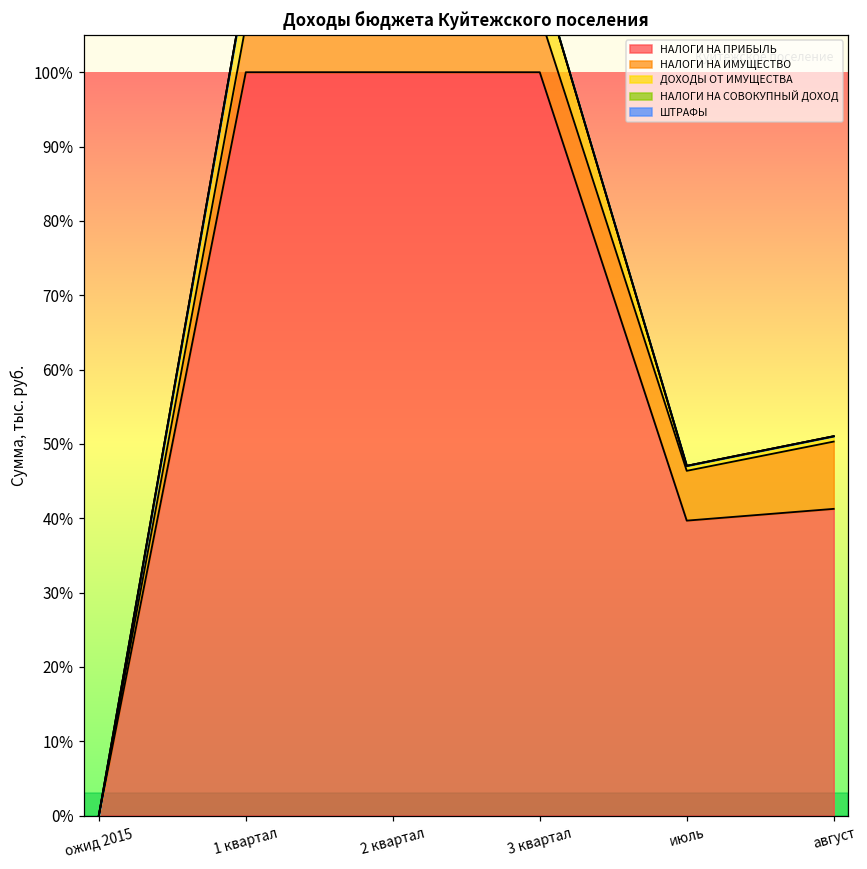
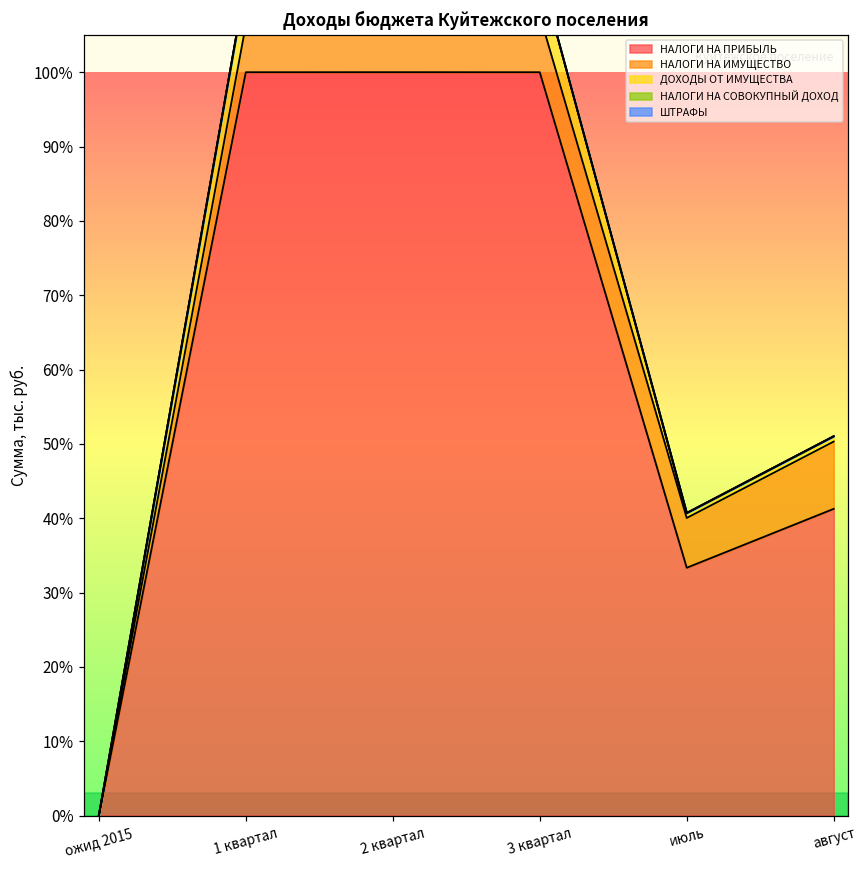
НАЛОГИ НА ПРИБЫЛЬ, июль: 40% -> 33%
